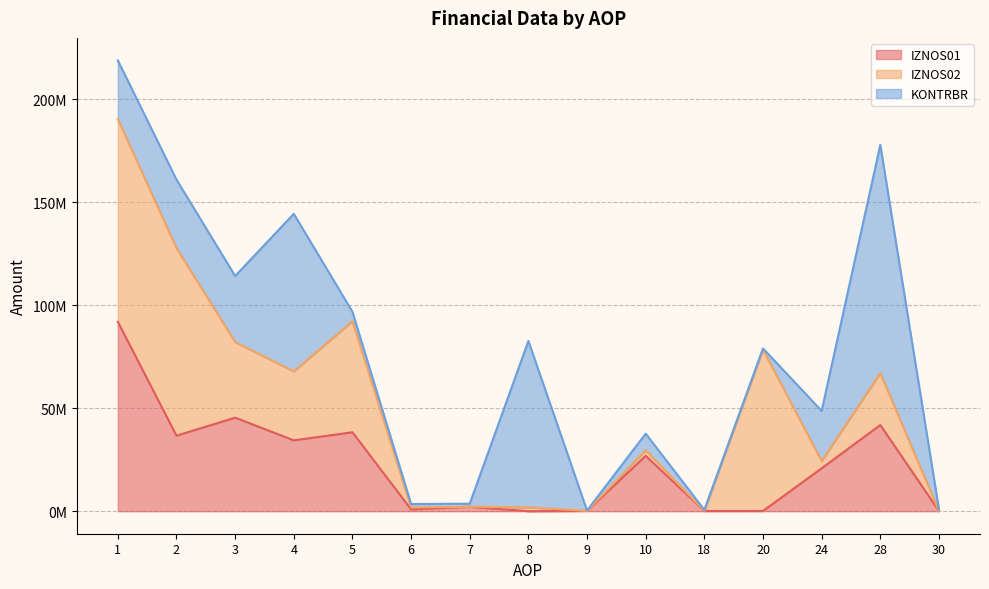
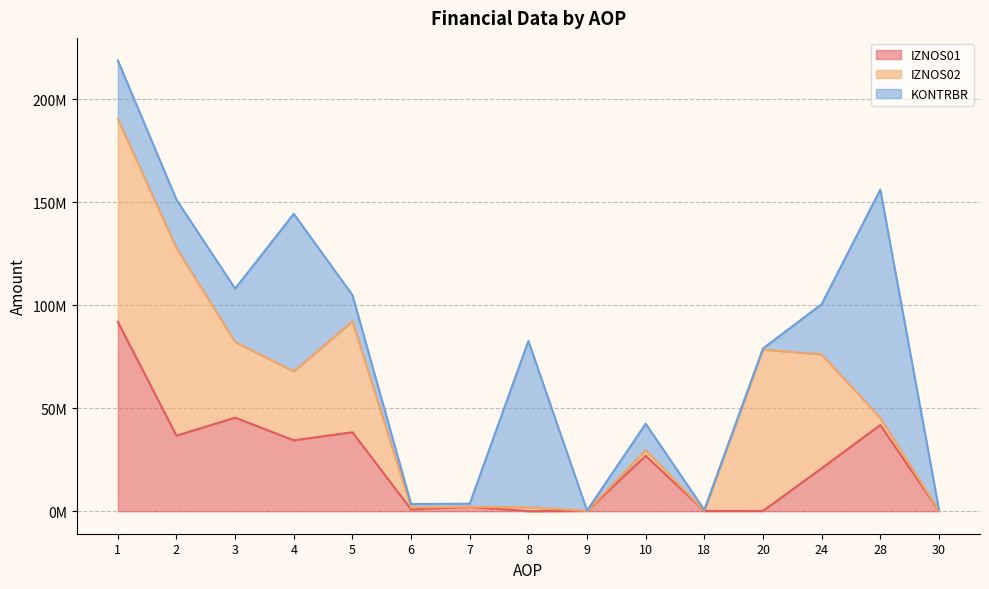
KONTRBR, 2: 33000000 -> 23000000
KONTRBR, 3: 32000000 -> 26000000
KONTRBR, 5: 5000000 -> 13000000
KONTRBR, 10: 8000000 -> 13000000
IZNOS02, 24: 4000000 -> 55000000
IZNOS02, 28: 25000000 -> 3000000
